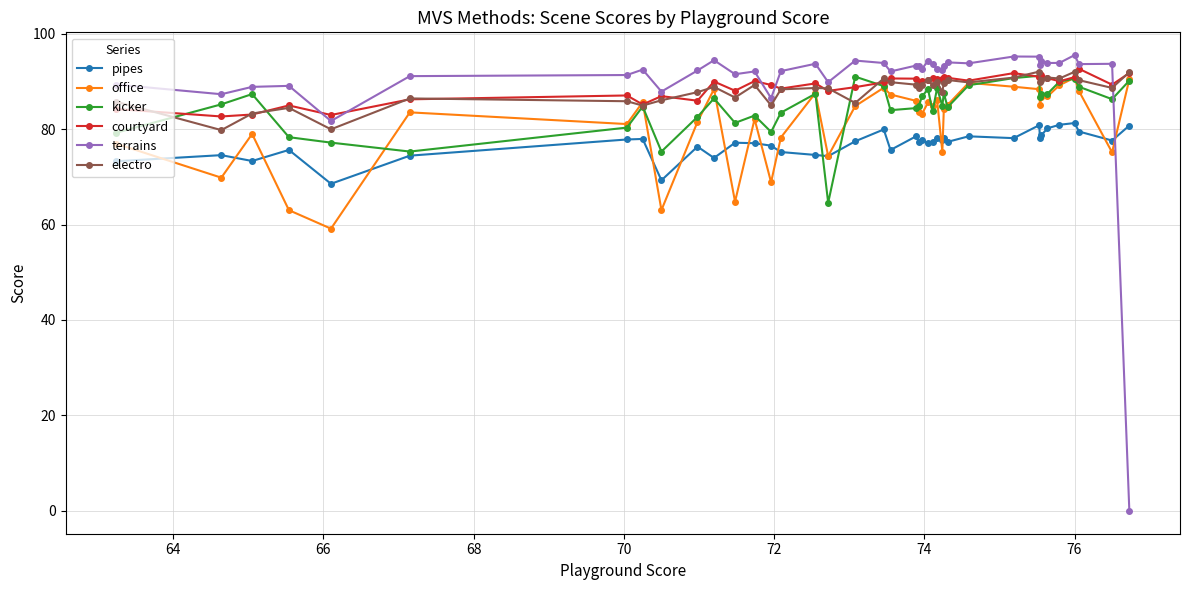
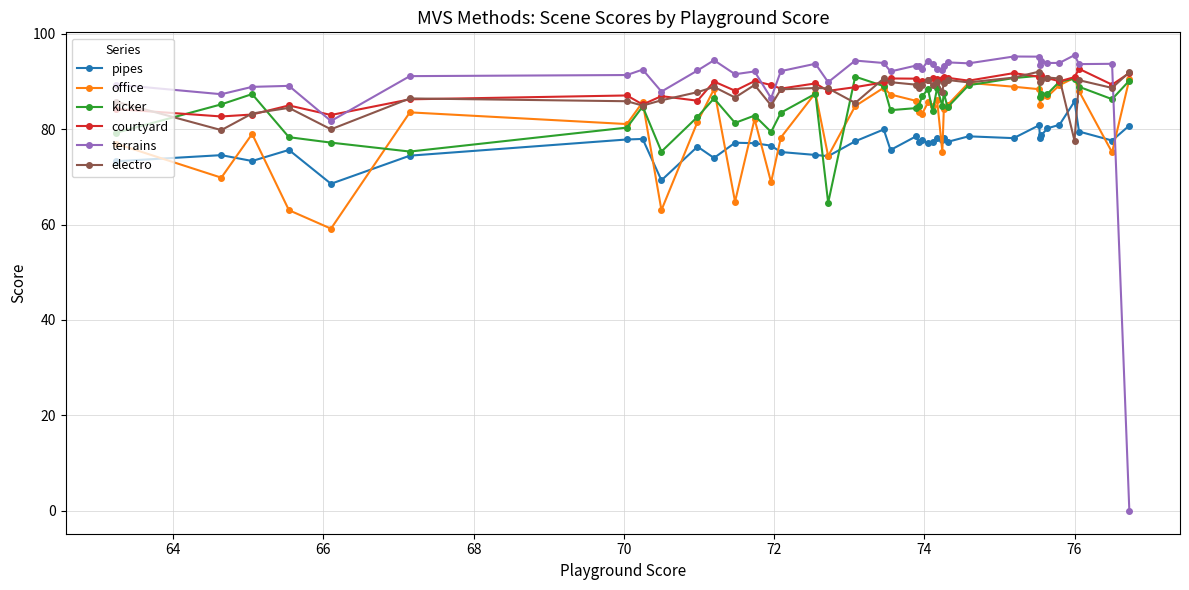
pipes, 76: 81 -> 86
electro, 76: 92 -> 78
